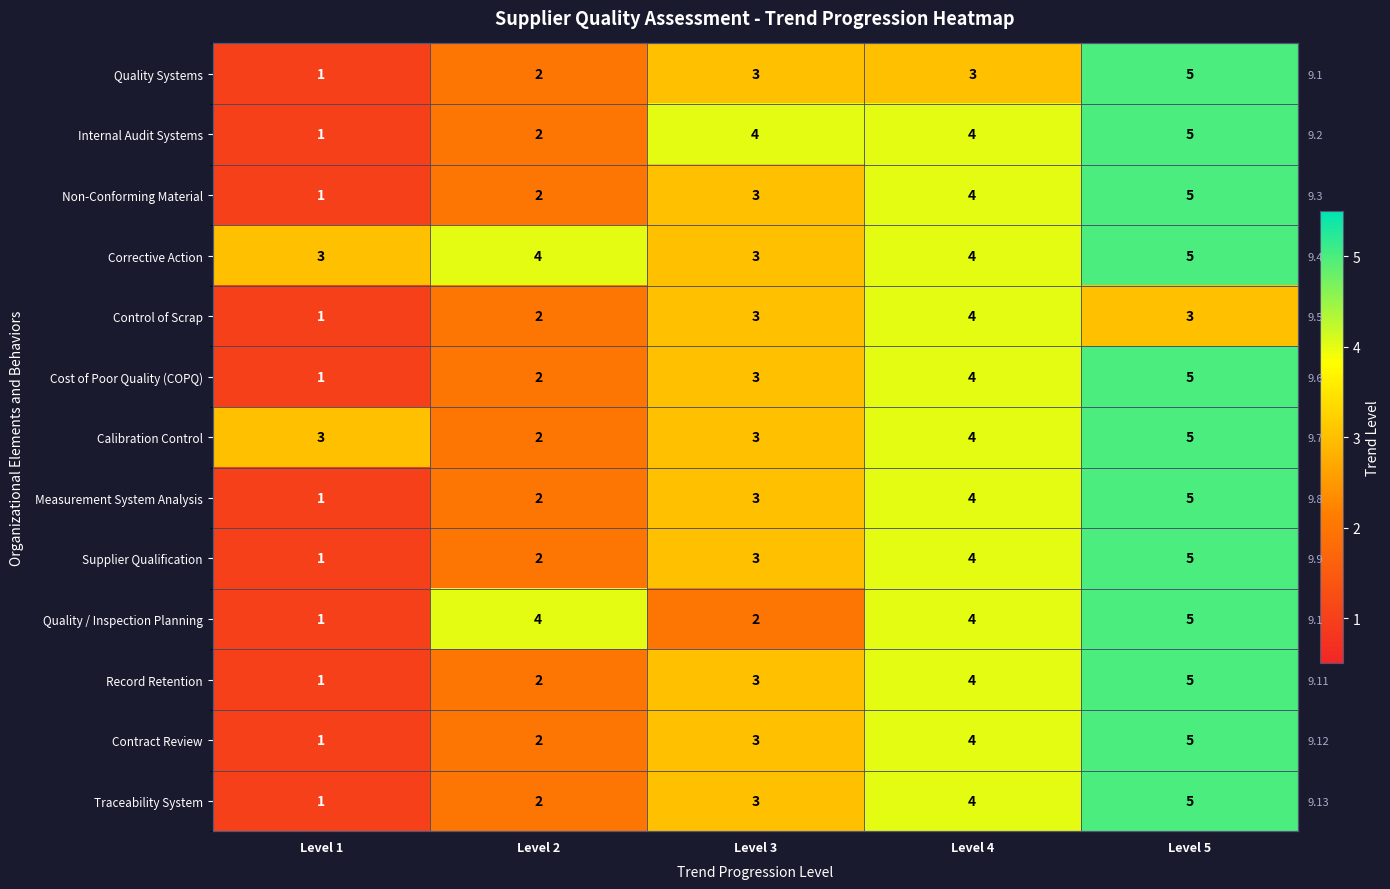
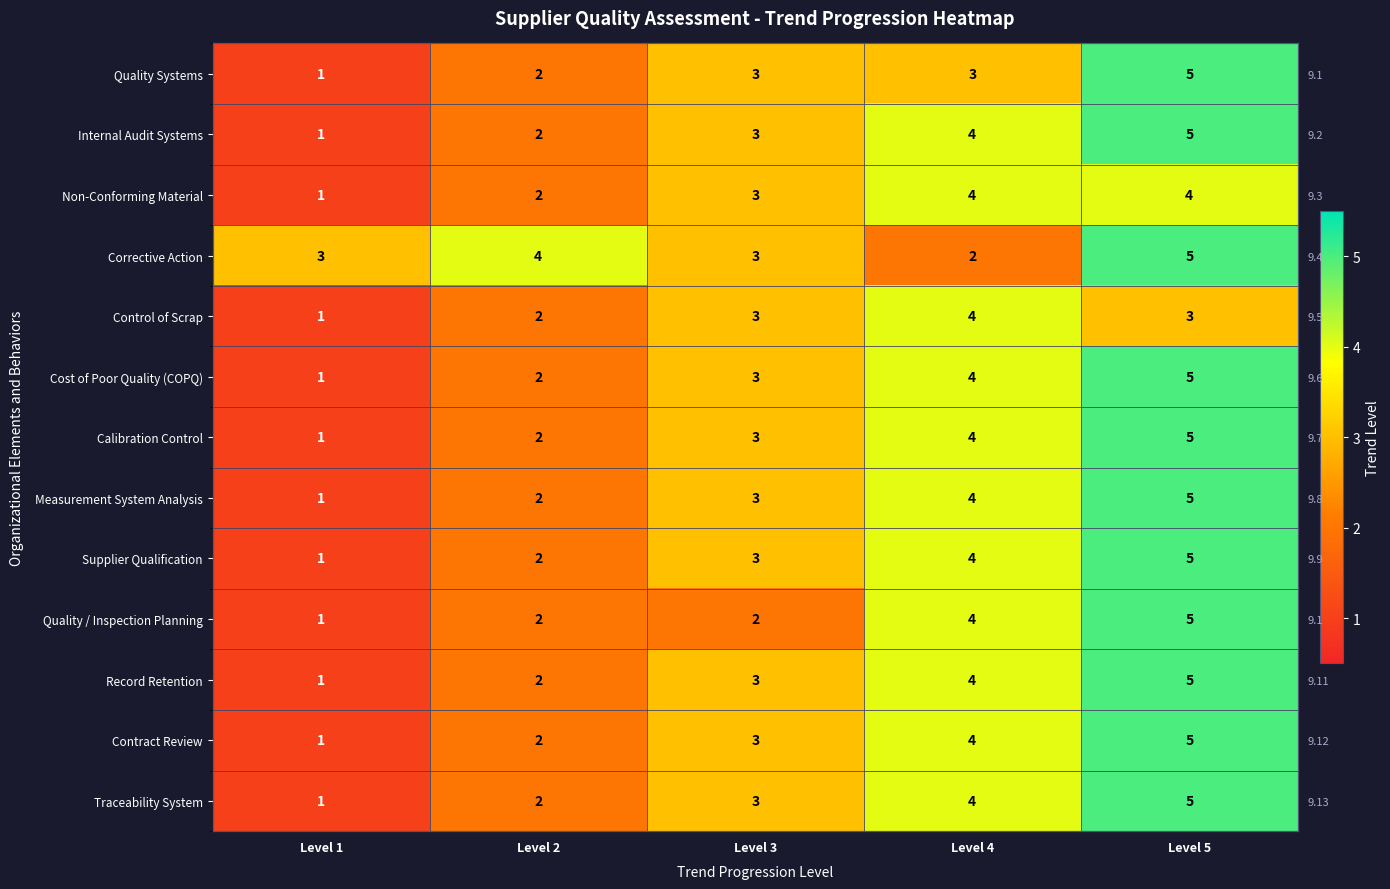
Internal Audit Systems, Level 3: 4 -> 3
Non-Conforming Material, Level 5: 5 -> 4
Corrective Action, Level 4: 4 -> 2
Calibration Control, Level 1: 3 -> 1
Quality / Inspection Planning, Level 2: 4 -> 2
